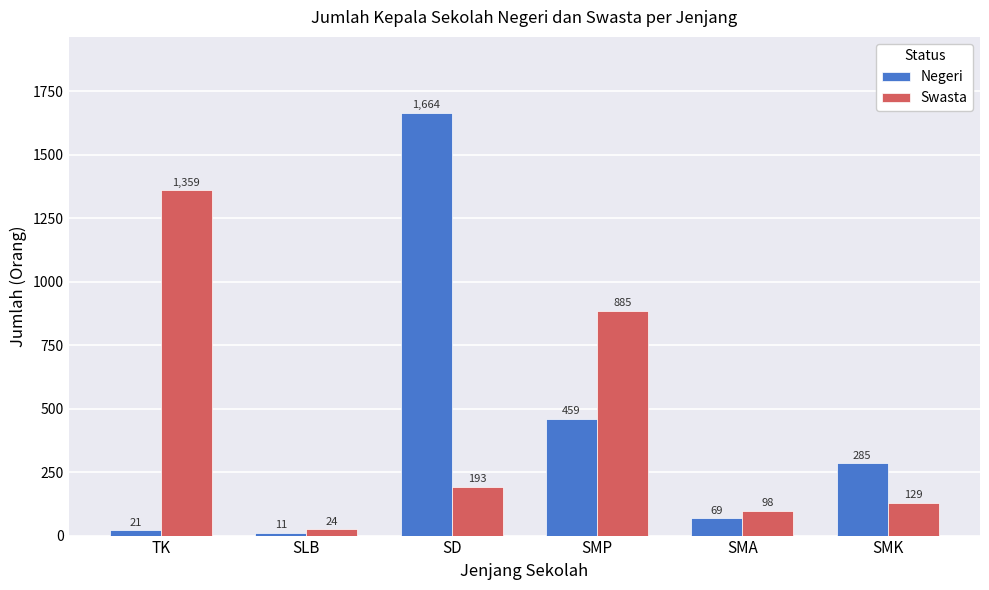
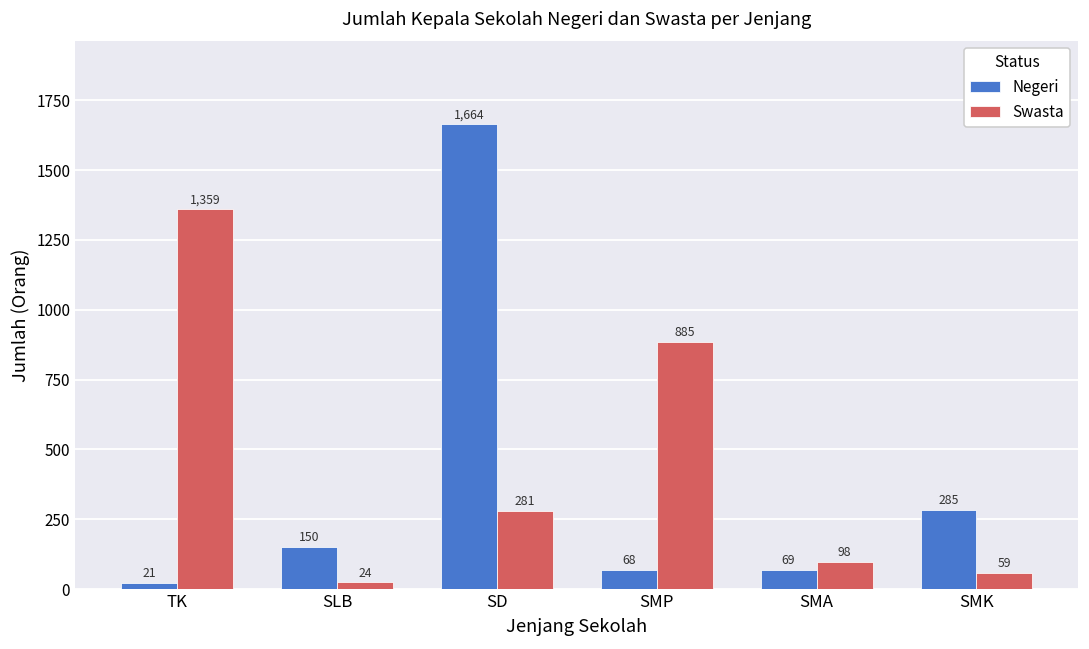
Negeri, SLB: 11 -> 150
Swasta, SD: 193 -> 281
Negeri, SMP: 459 -> 68
Swasta, SMK: 129 -> 59
